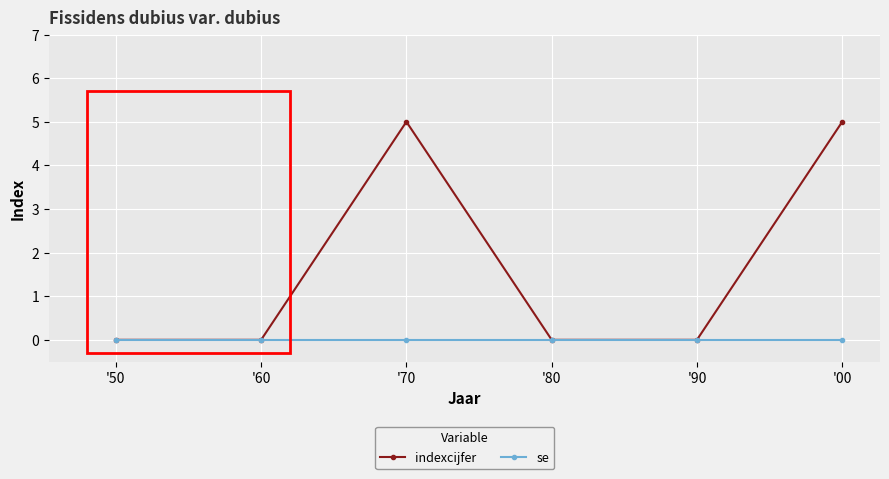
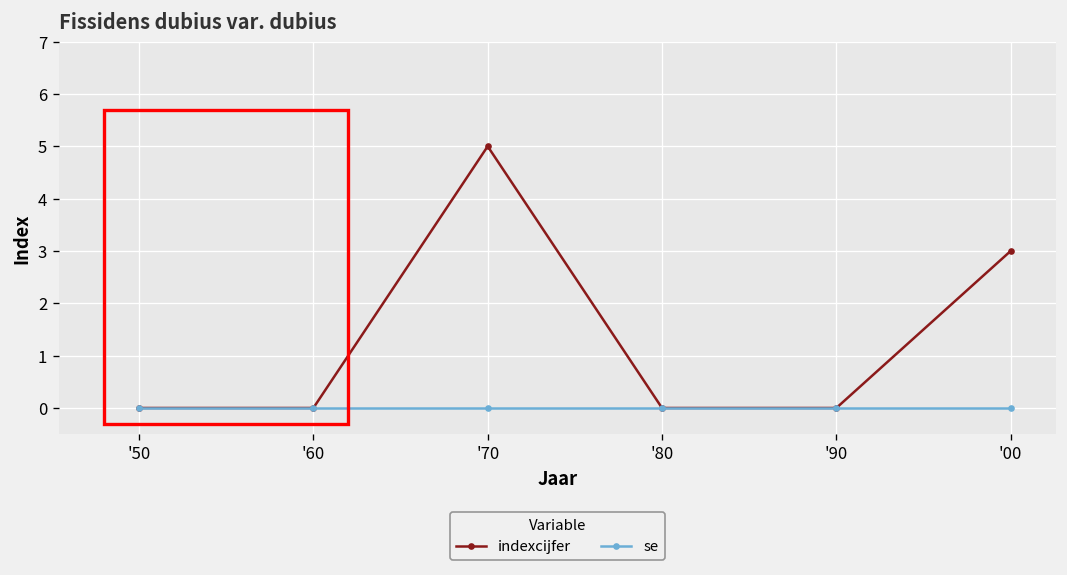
indexcijfer, '00: 5 -> 3
